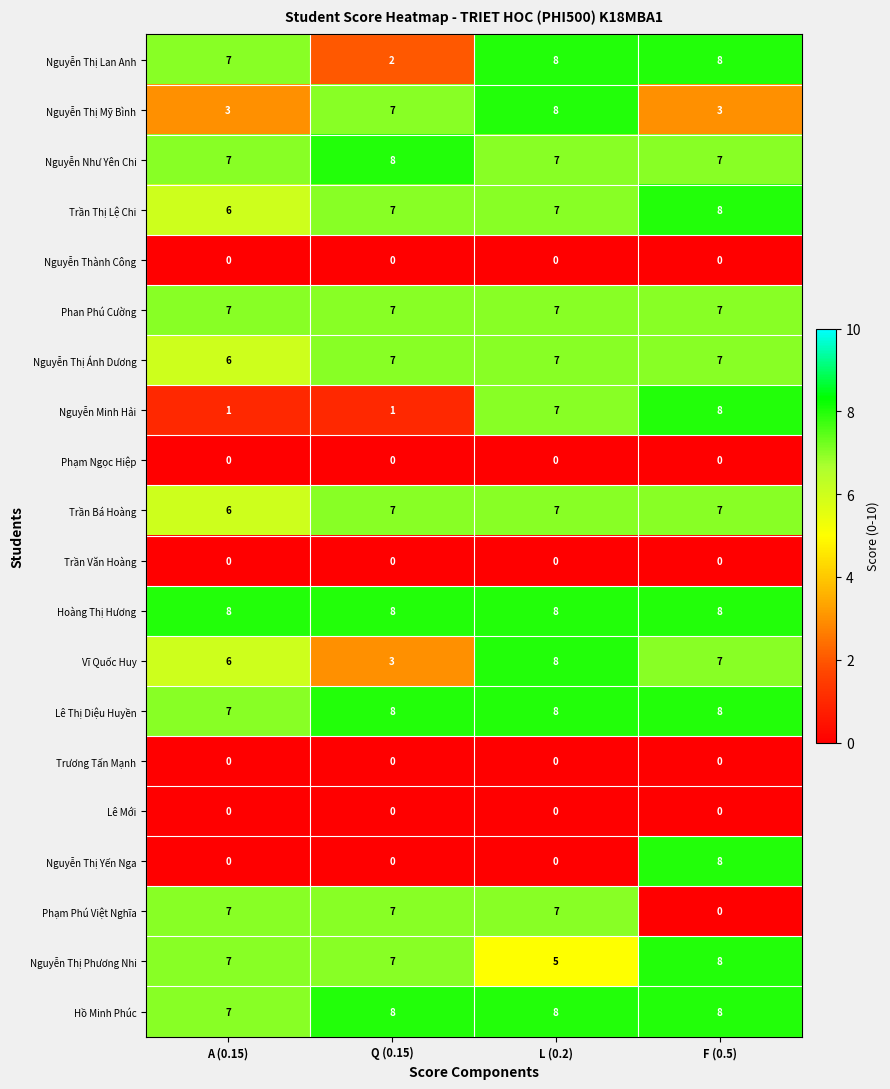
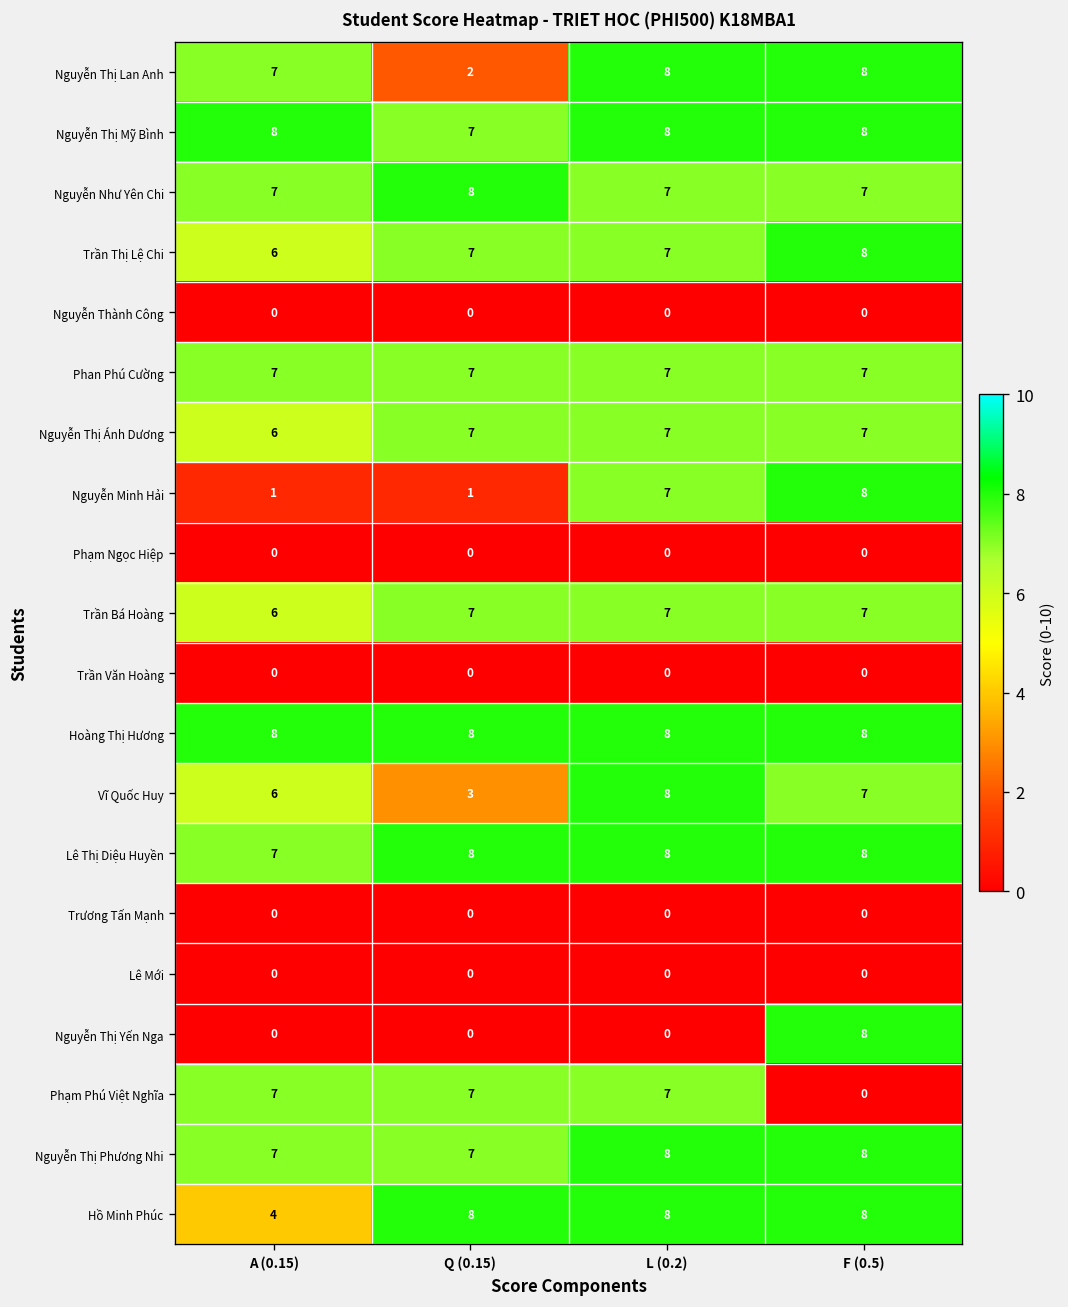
Nguyễn Thị Mỹ Bình, A (0.15): 3 -> 8
Nguyễn Thị Mỹ Bình, F (0.5): 3 -> 8
Nguyễn Thị Phương Nhi, L (0.2): 5 -> 8
Hồ Minh Phúc, A (0.15): 7 -> 4
